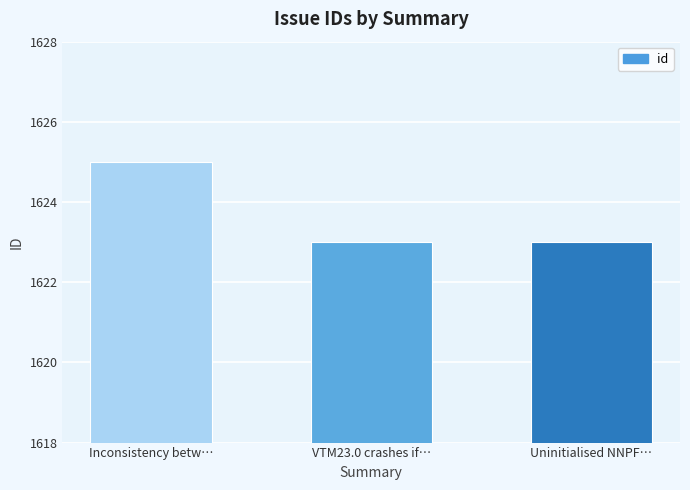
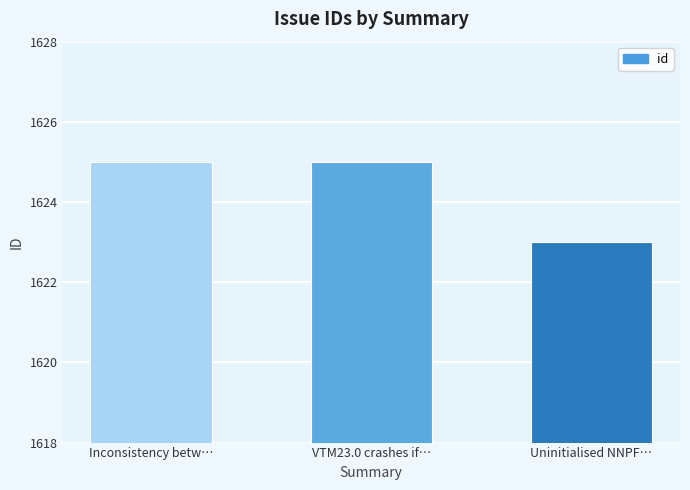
VTM23.0 crashes if…: 1623 -> 1625
